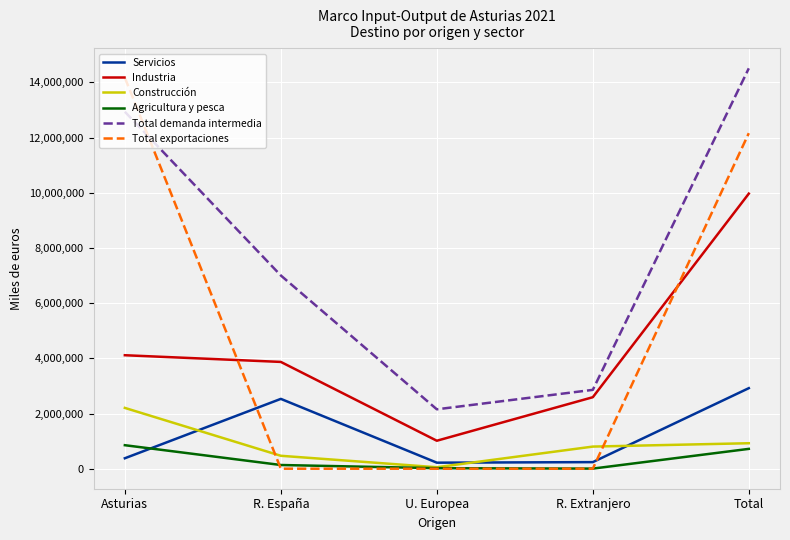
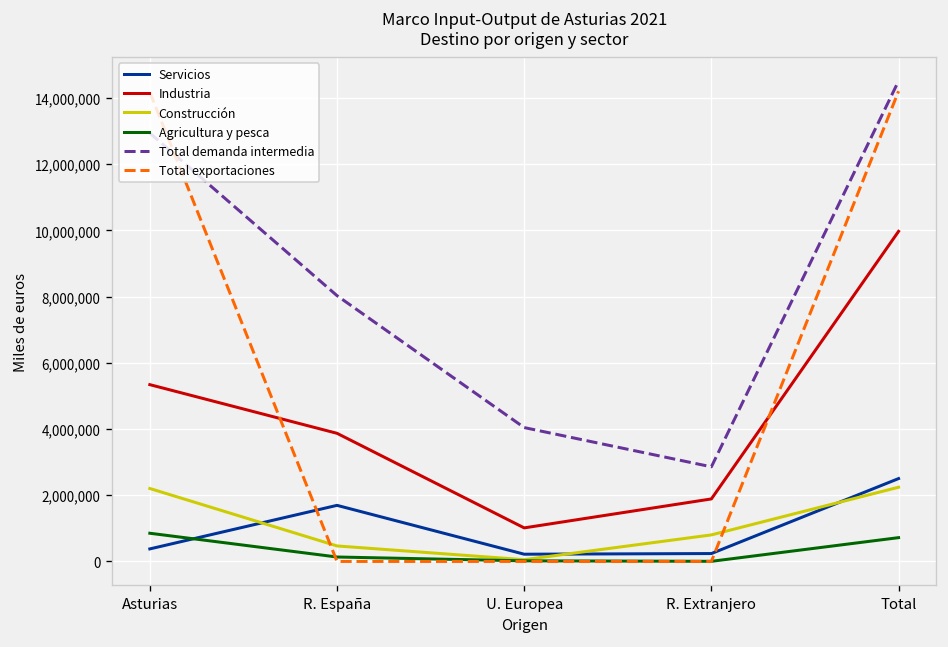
Industria, Asturias: 4,100,000 -> 5,300,000
Servicios, R. España: 2,500,000 -> 1,700,000
Total demanda intermedia, R. España: 7,000,000 -> 8,000,000
Total demanda intermedia, U. Europea: 2,200,000 -> 4,000,000
Industria, R. Extranjero: 2,600,000 -> 1,900,000
Servicios, Total: 2,900,000 -> 2,500,000
Construcción, Total: 900,000 -> 2,200,000
Total exportaciones, Total: 12,200,000 -> 14,200,000
